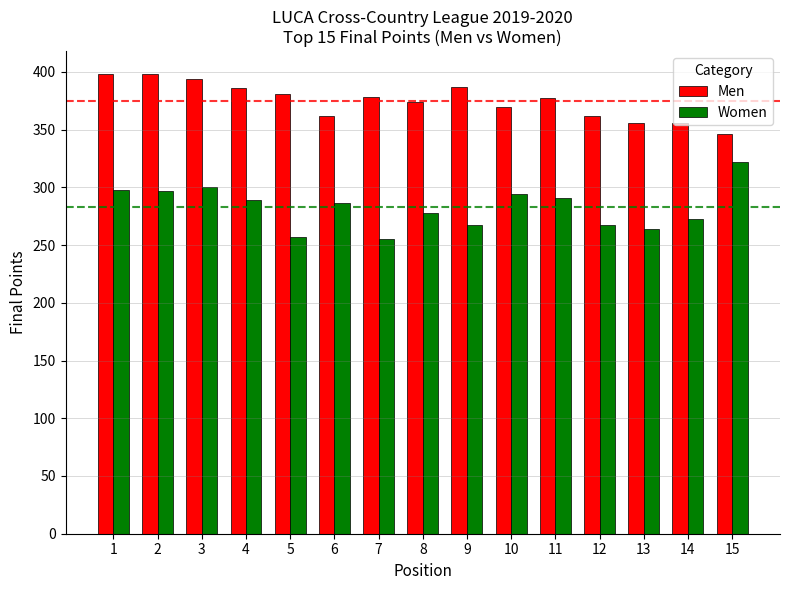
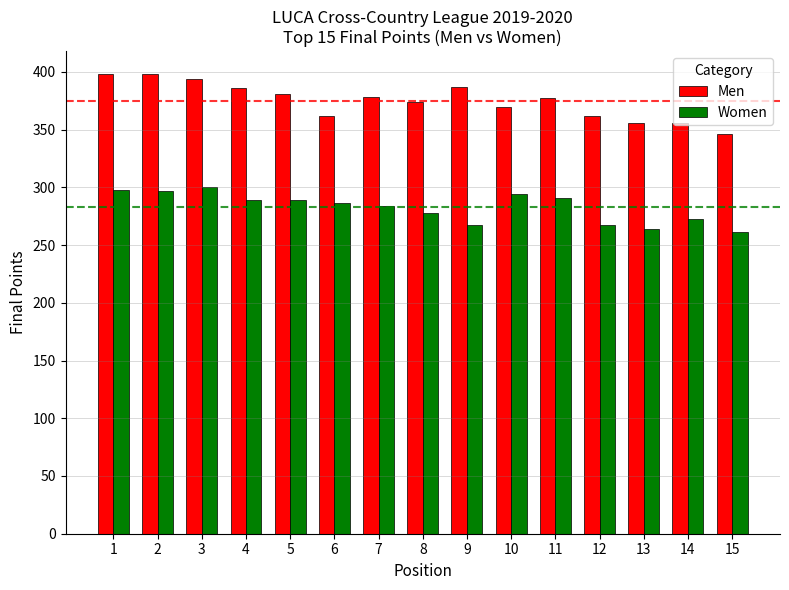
Women, 5: 257 -> 289
Women, 7: 255 -> 284
Women, 15: 322 -> 261
